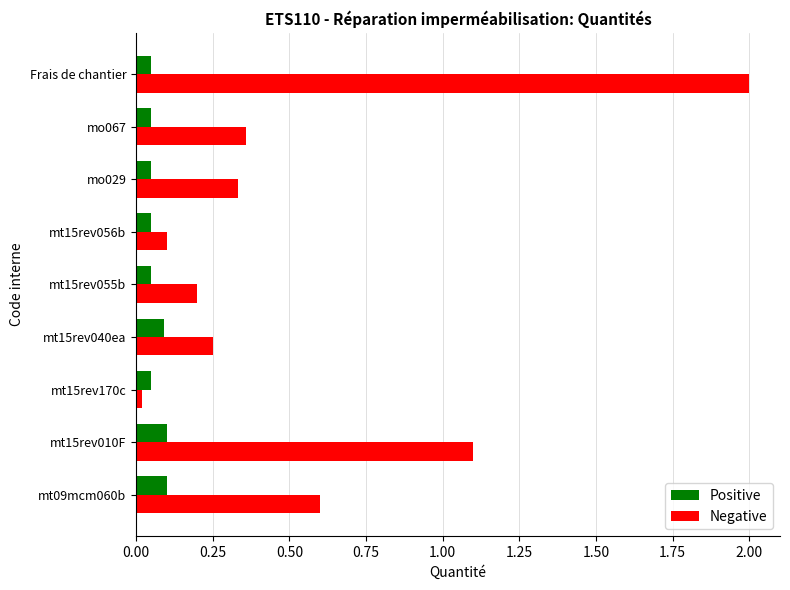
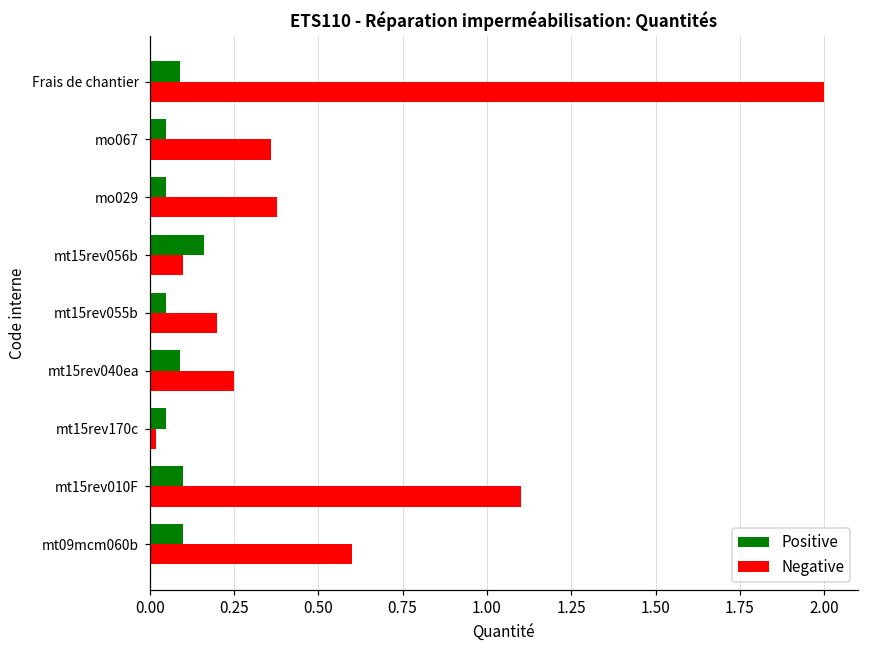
Positive, Frais de chantier: 0.05 -> 0.09
Negative, mo029: 0.33 -> 0.38
Positive, mt15rev056b: 0.05 -> 0.16
